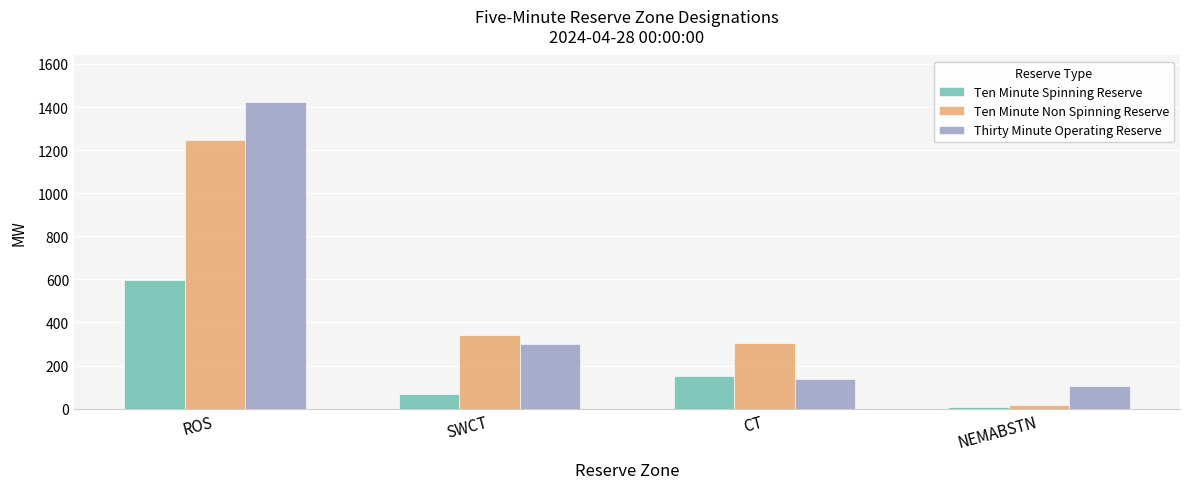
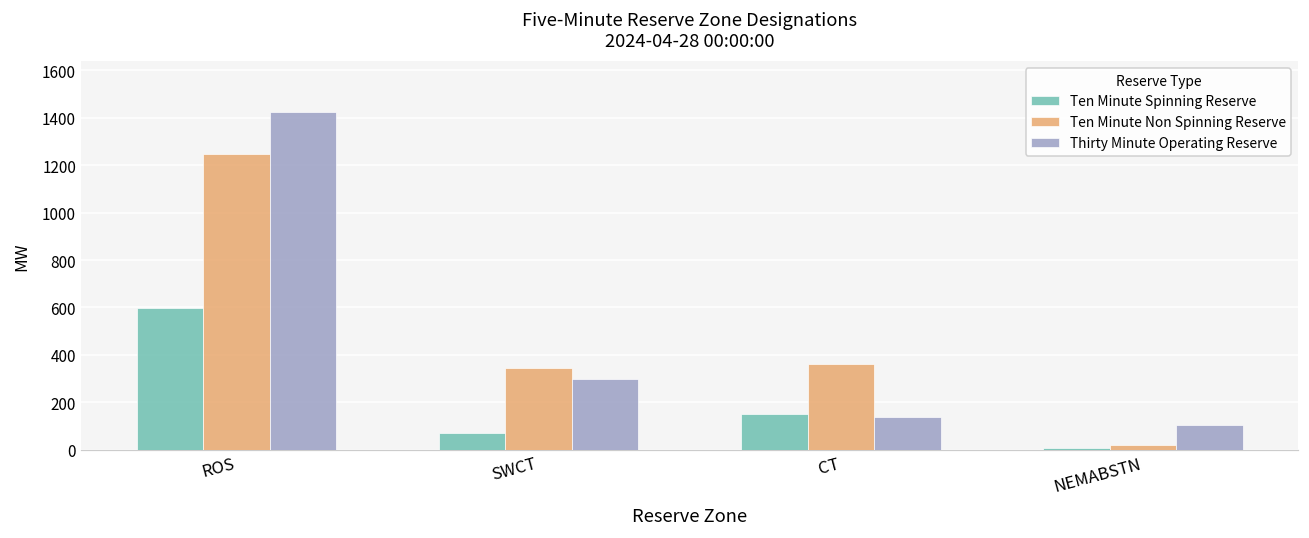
Ten Minute Non Spinning Reserve, CT: 300 -> 360
